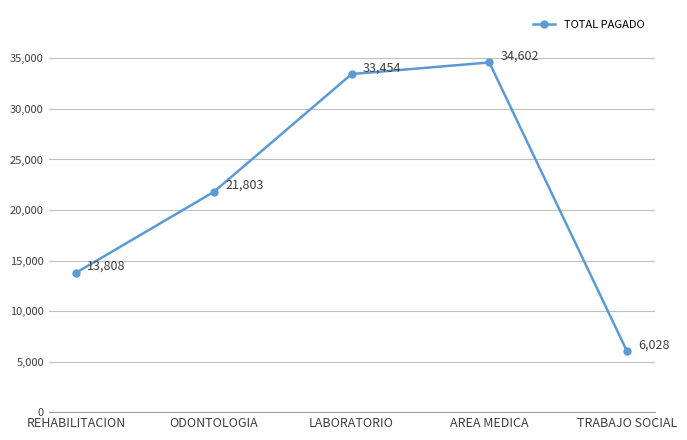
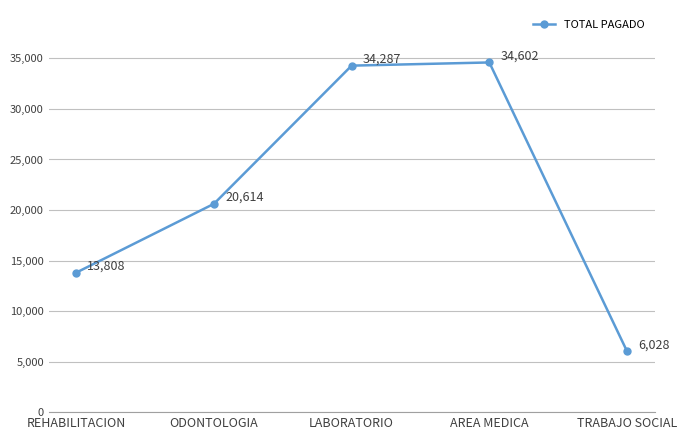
ODONTOLOGIA: 21,803 -> 20,614
LABORATORIO: 33,454 -> 34,287
